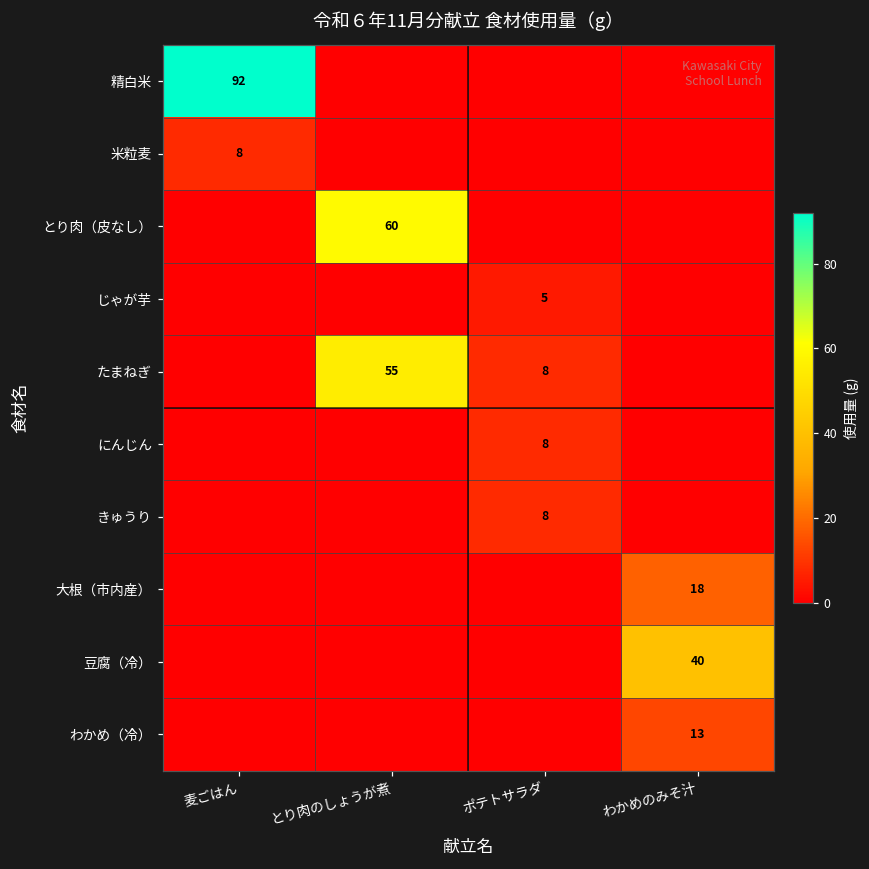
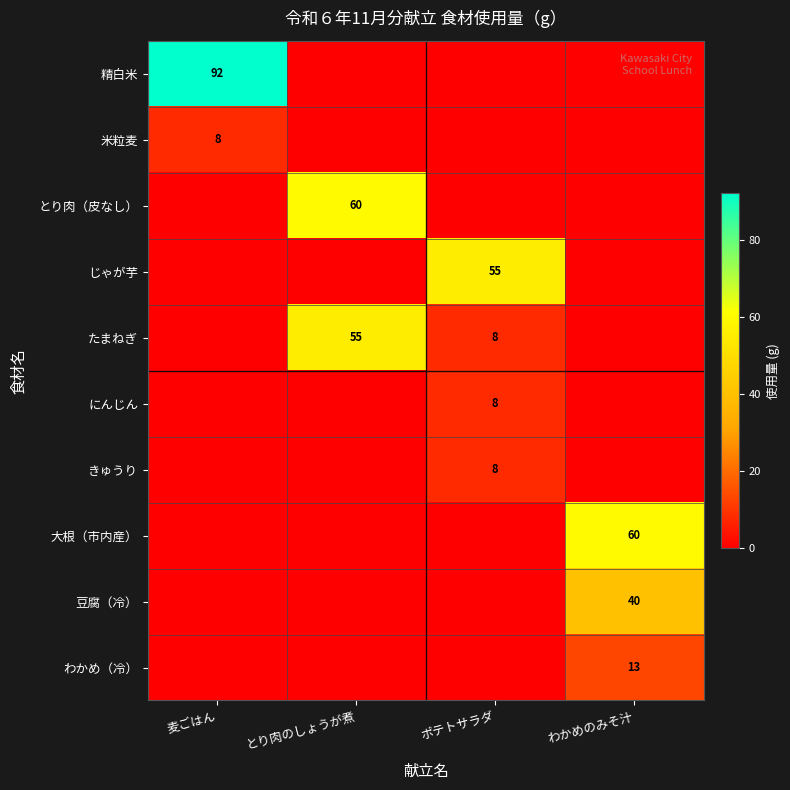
じゃが芋, ポテトサラダ: 5 -> 55
大根（市内産）, わかめのみそ汁: 18 -> 60
